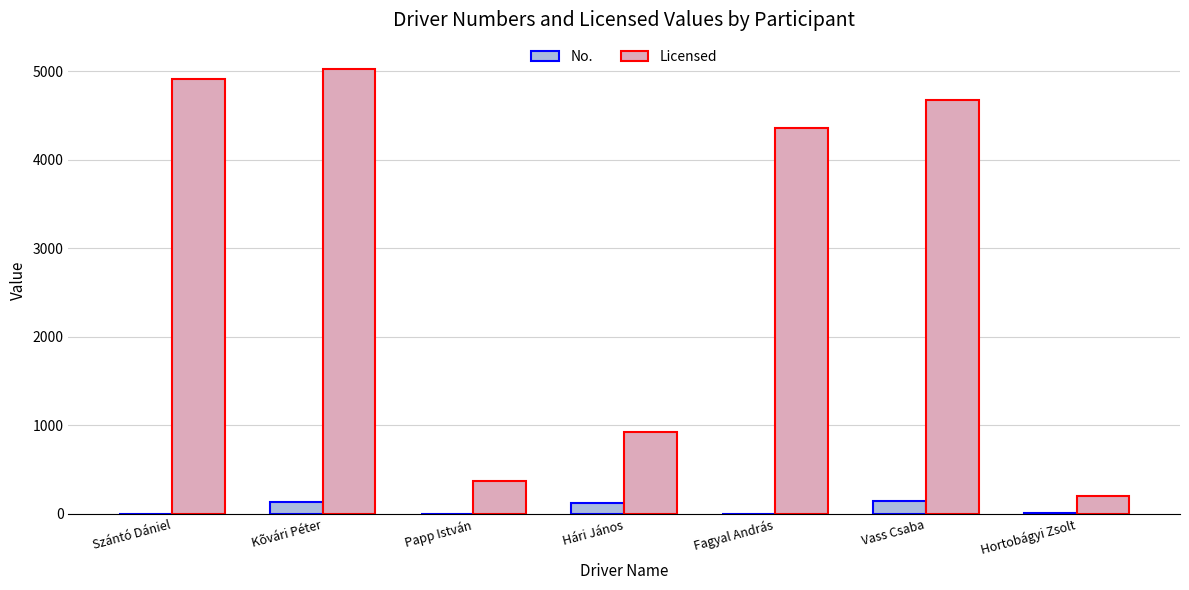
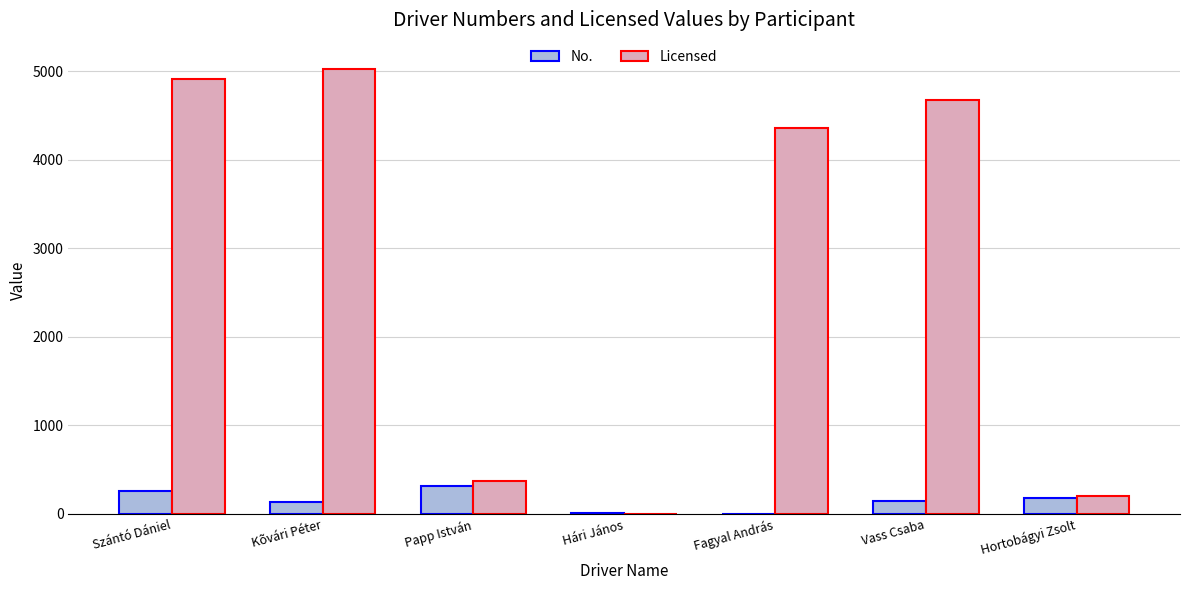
No., Szántó Dániel: 0 -> 300
No., Papp István: 0 -> 300
No., Hári János: 100 -> 0
Licensed, Hári János: 900 -> 0
No., Hortobágyi Zsolt: 0 -> 200
